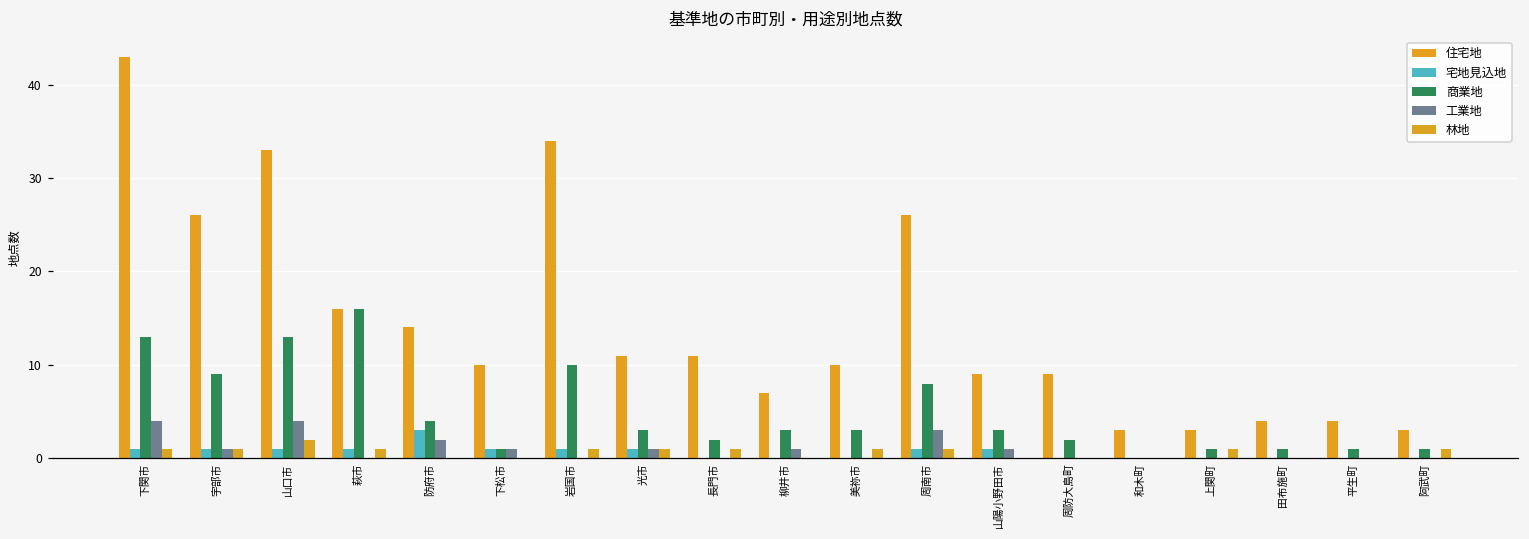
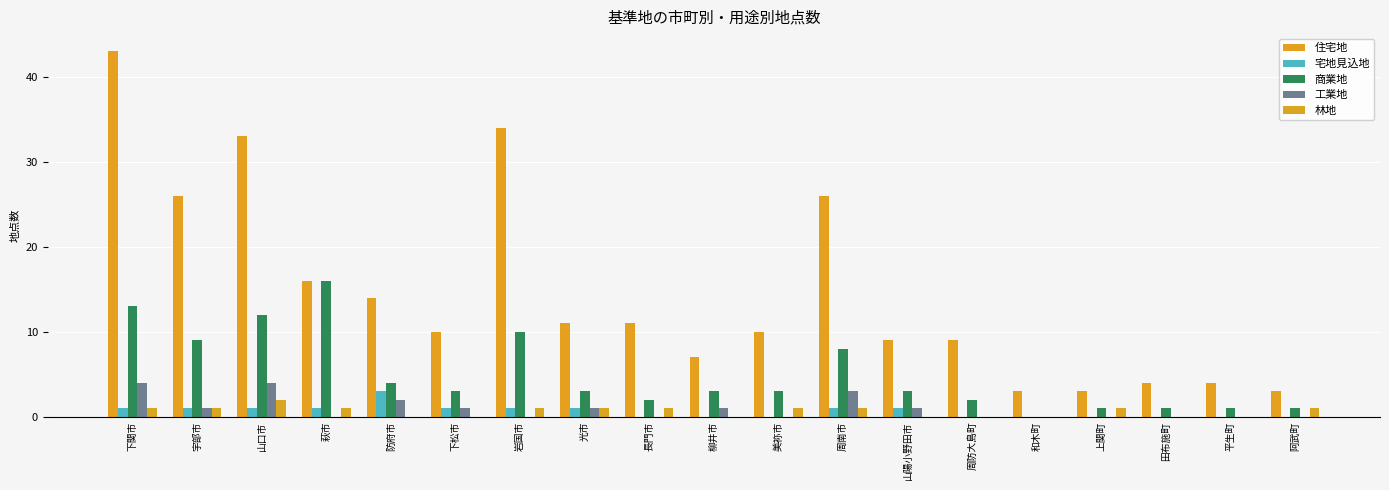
商業地, 山口市: 13 -> 12
商業地, 下松市: 1 -> 3
